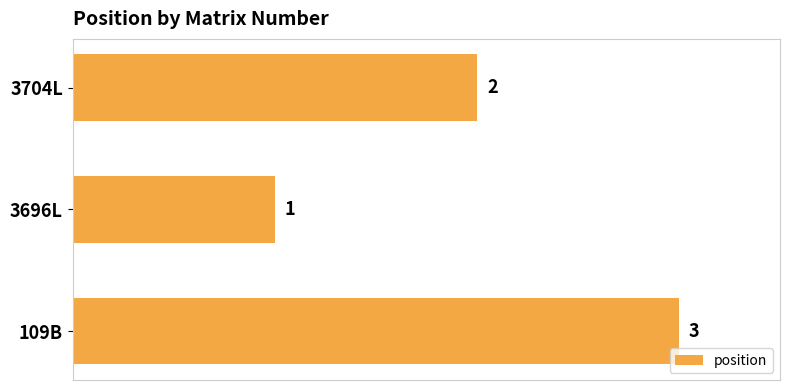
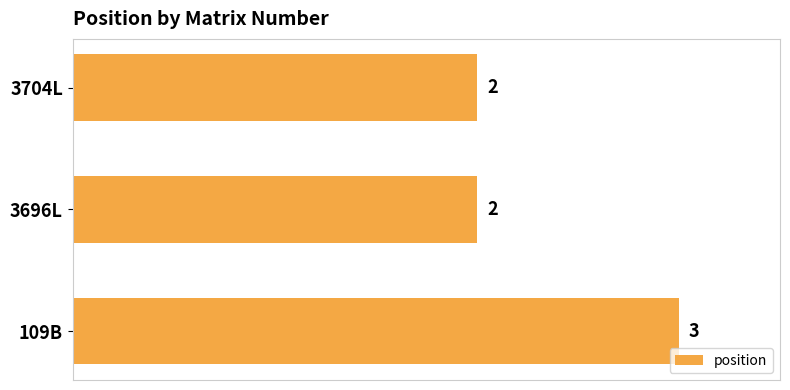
3696L: 1 -> 2
